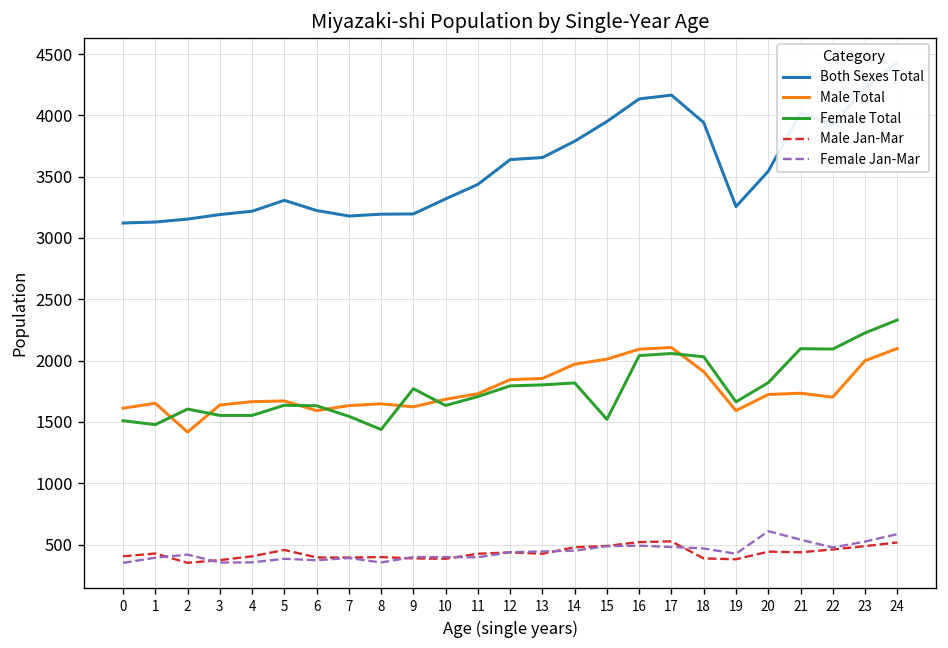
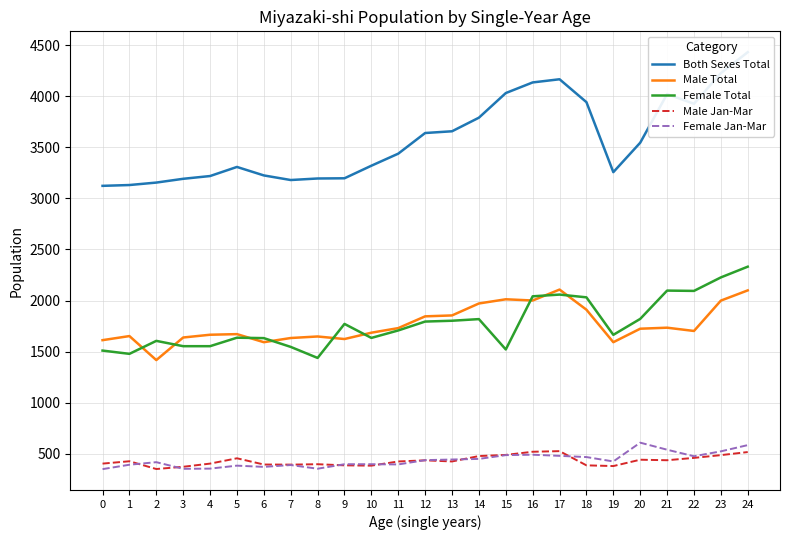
Both Sexes Total, 15: 3950 -> 4030
Male Total, 16: 2090 -> 2000
